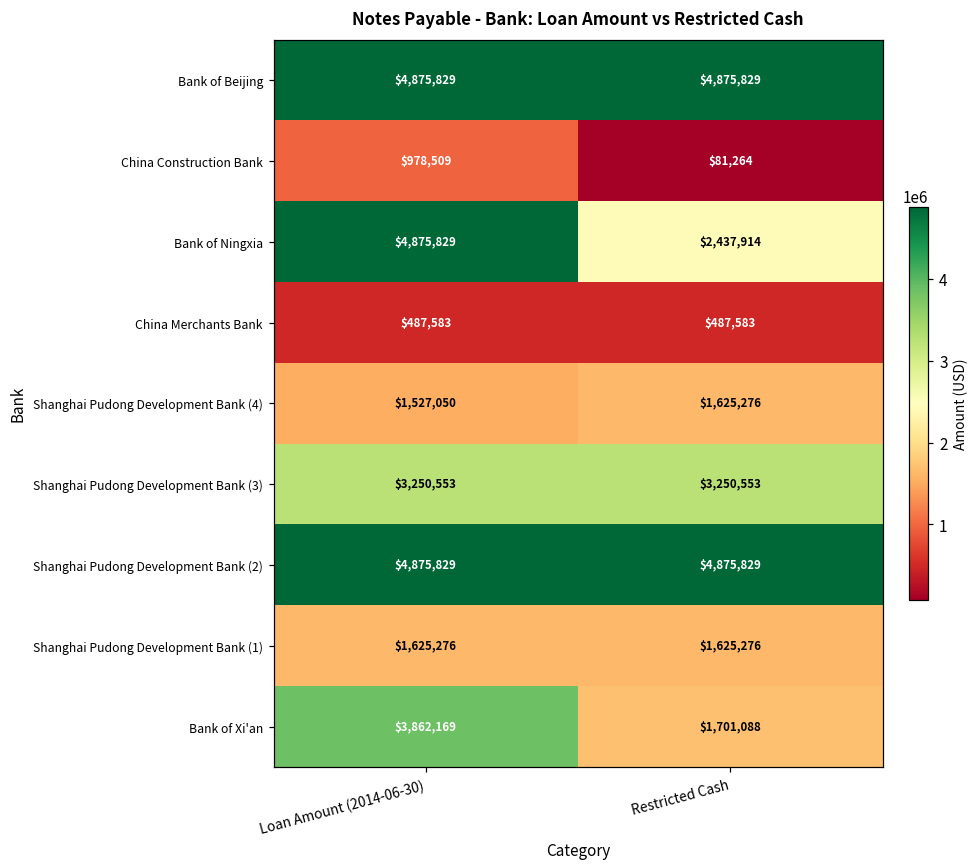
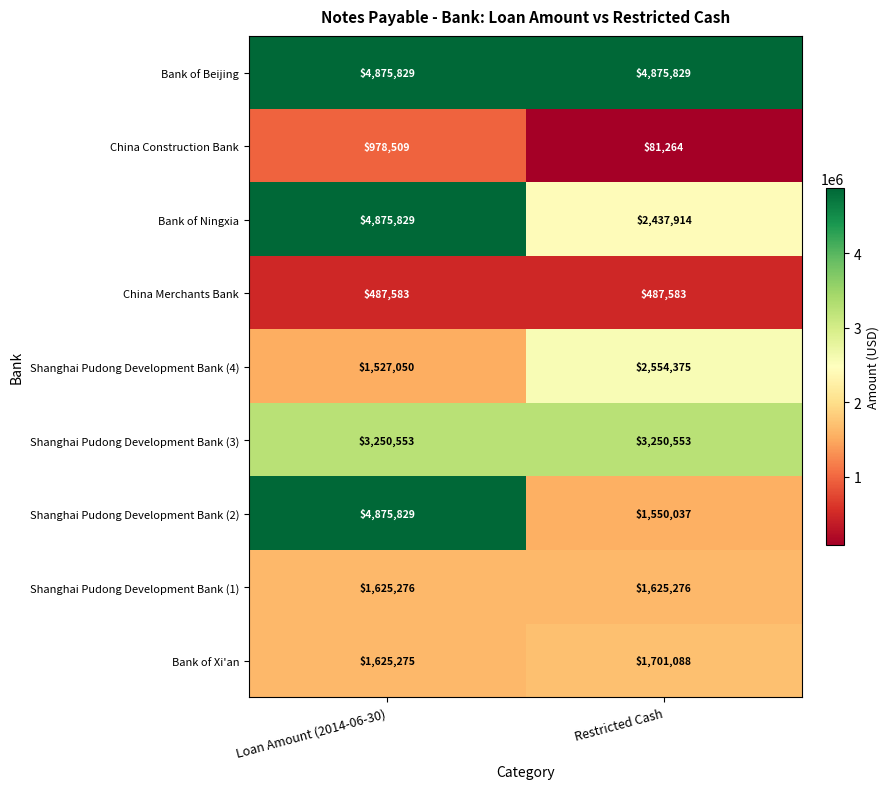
Shanghai Pudong Development Bank (4), Restricted Cash: $1,625,276 -> $2,554,375
Shanghai Pudong Development Bank (2), Restricted Cash: $4,875,829 -> $1,550,037
Bank of Xi'an, Loan Amount (2014-06-30): $3,862,169 -> $1,625,275
